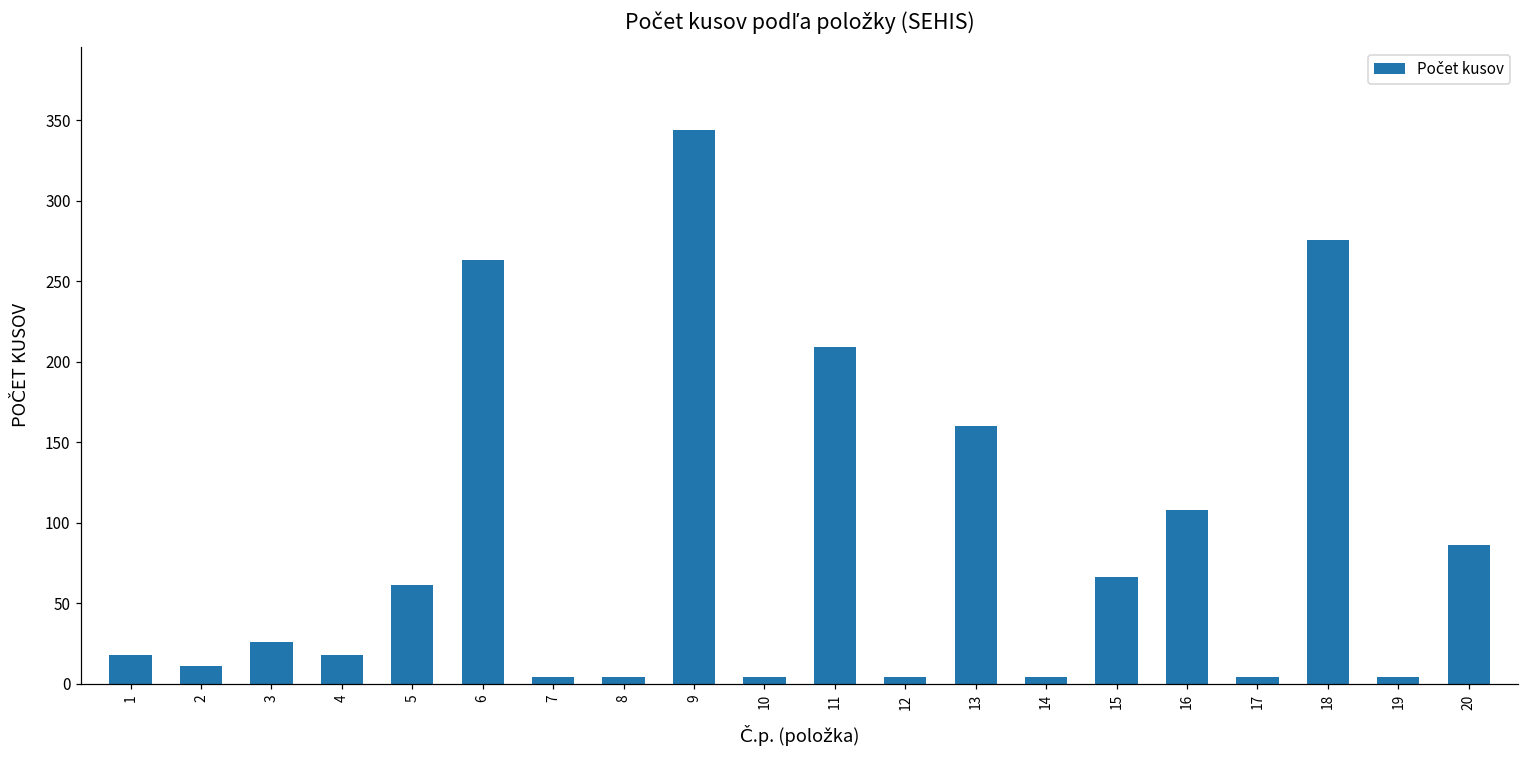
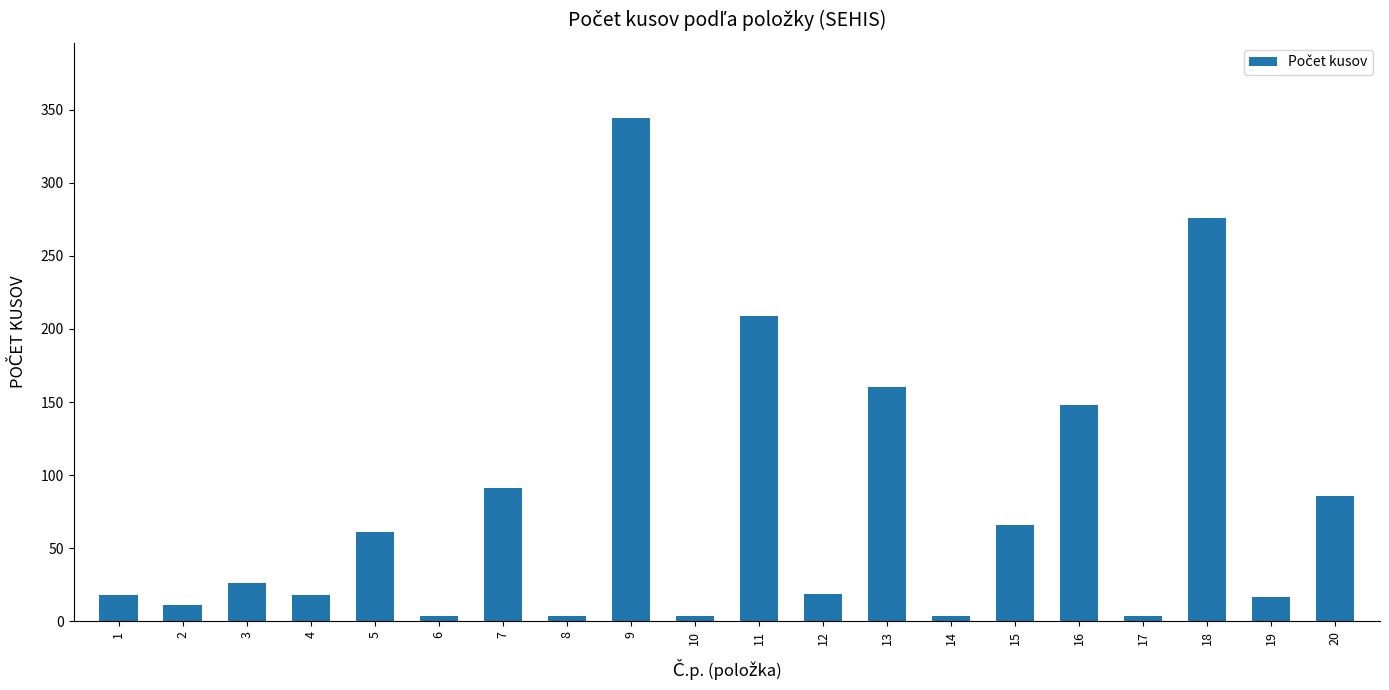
6: 263 -> 4
7: 4 -> 91
12: 4 -> 19
16: 108 -> 148
19: 4 -> 17
